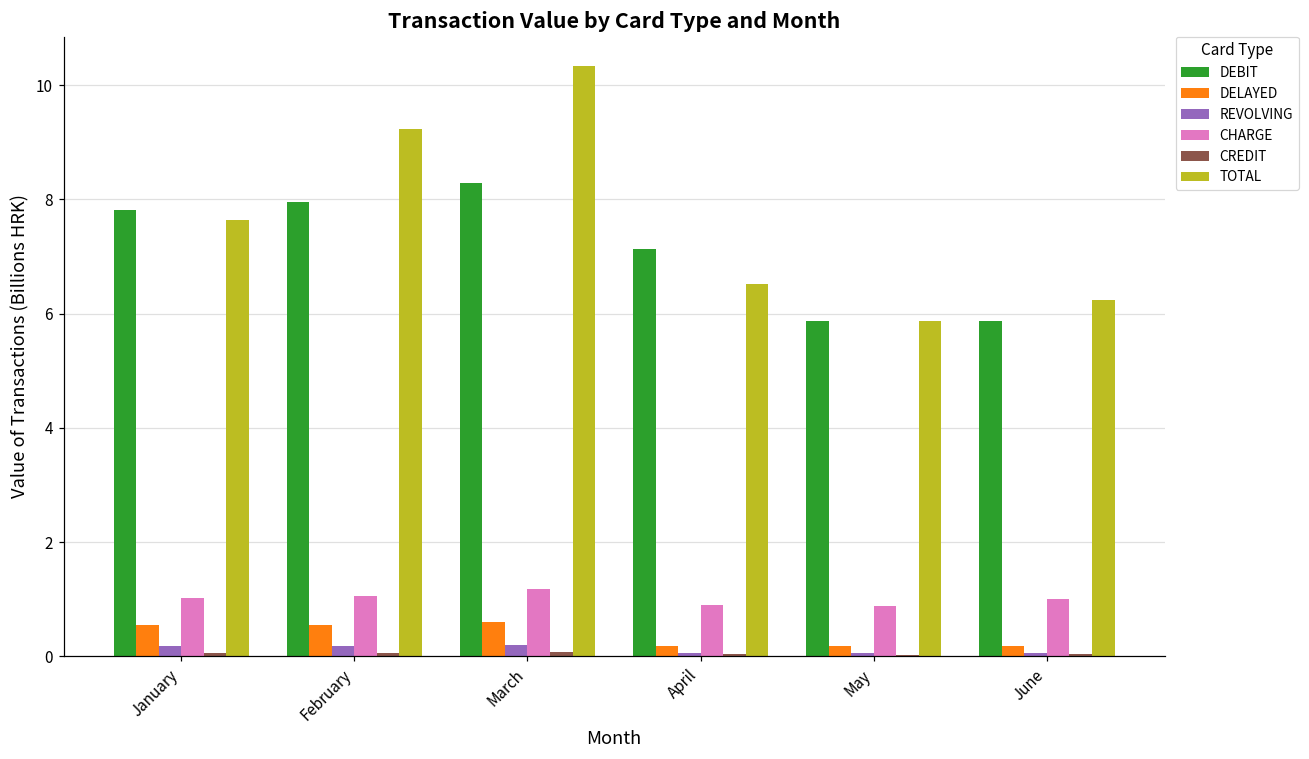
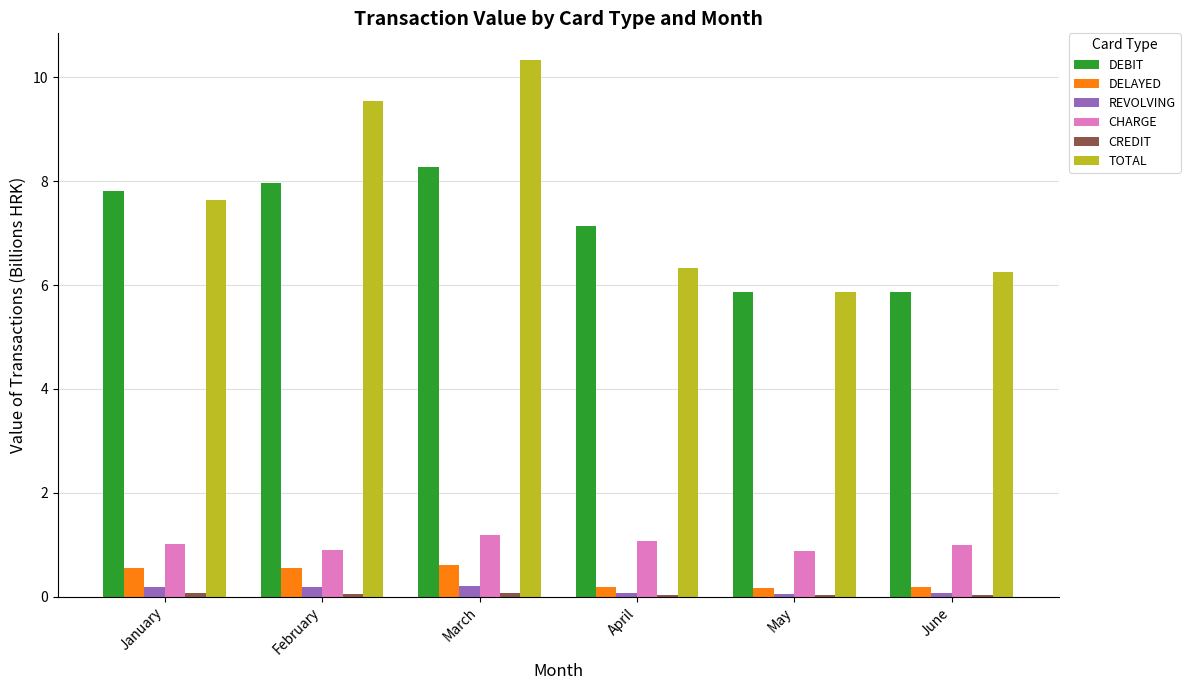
CHARGE, February: 1.1 -> 0.9
TOTAL, February: 9.2 -> 9.5
CHARGE, April: 0.9 -> 1.1
TOTAL, April: 6.5 -> 6.3
